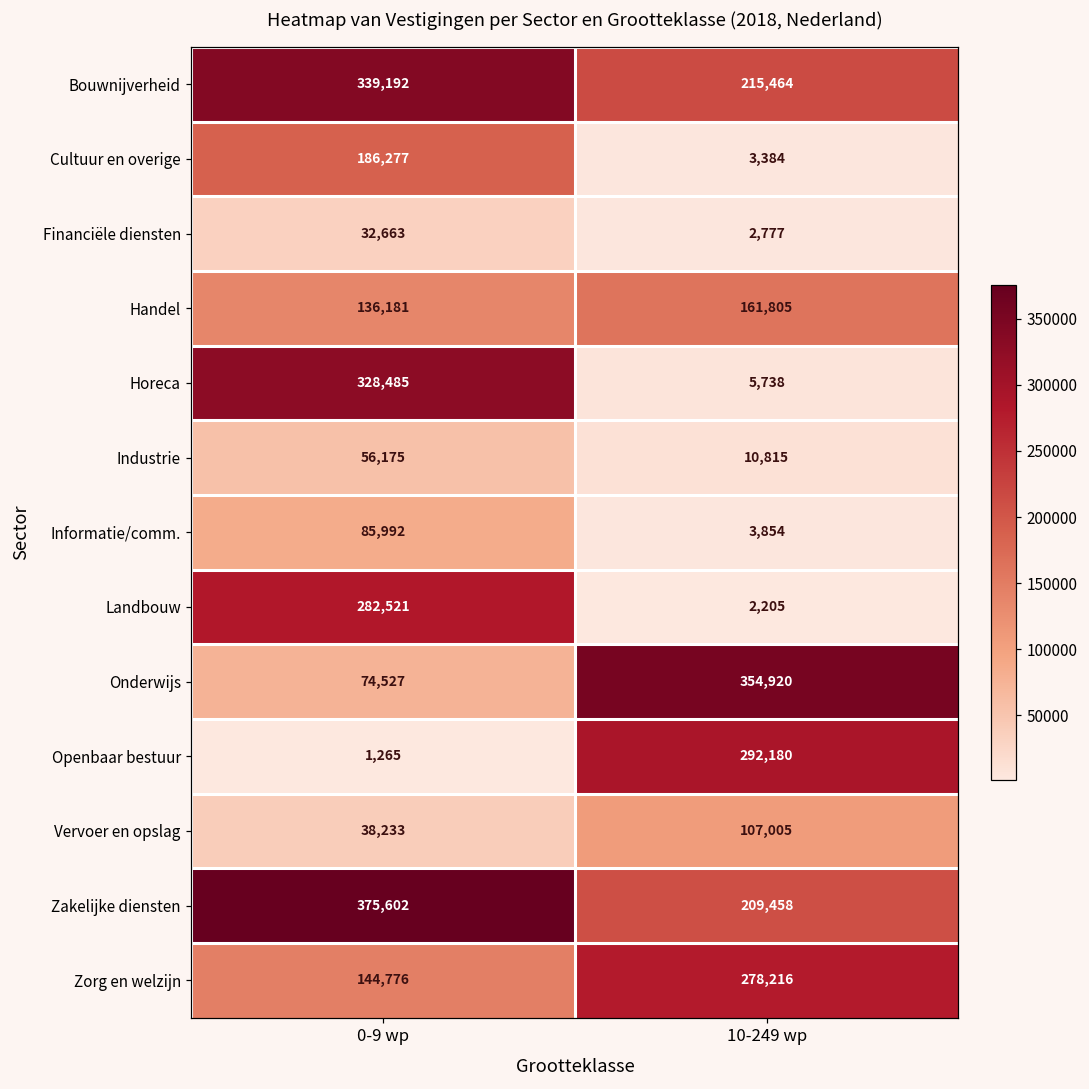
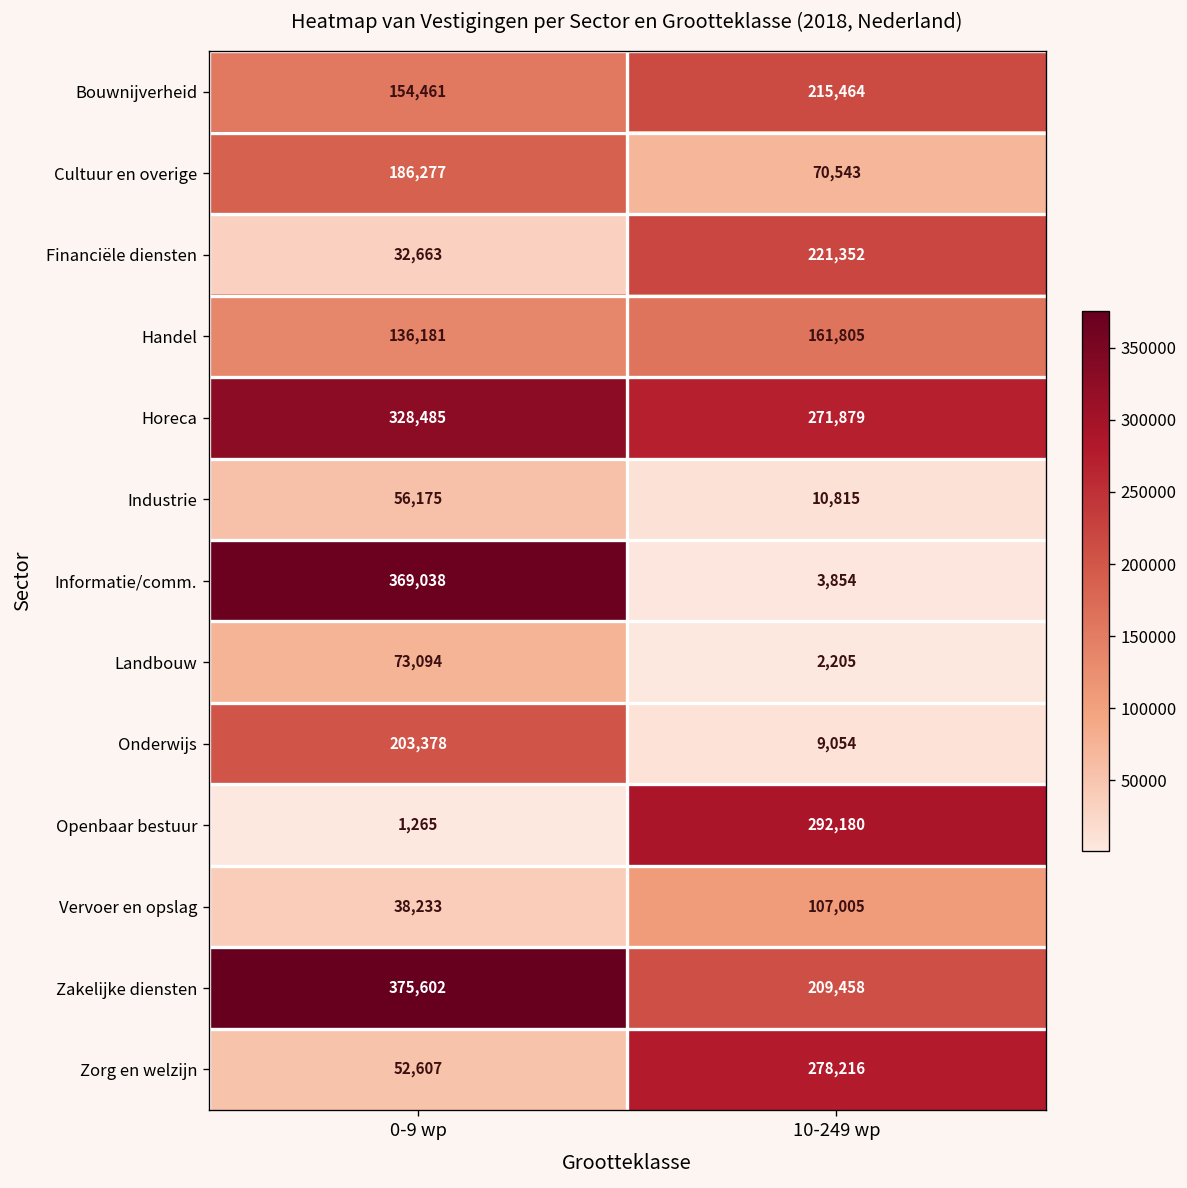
Bouwnijverheid, 0-9 wp: 339,192 -> 154,461
Cultuur en overige, 10-249 wp: 3,384 -> 70,543
Financiële diensten, 10-249 wp: 2,777 -> 221,352
Horeca, 10-249 wp: 5,738 -> 271,879
Informatie/comm., 0-9 wp: 85,992 -> 369,038
Landbouw, 0-9 wp: 282,521 -> 73,094
Onderwijs, 0-9 wp: 74,527 -> 203,378
Onderwijs, 10-249 wp: 354,920 -> 9,054
Zorg en welzijn, 0-9 wp: 144,776 -> 52,607
